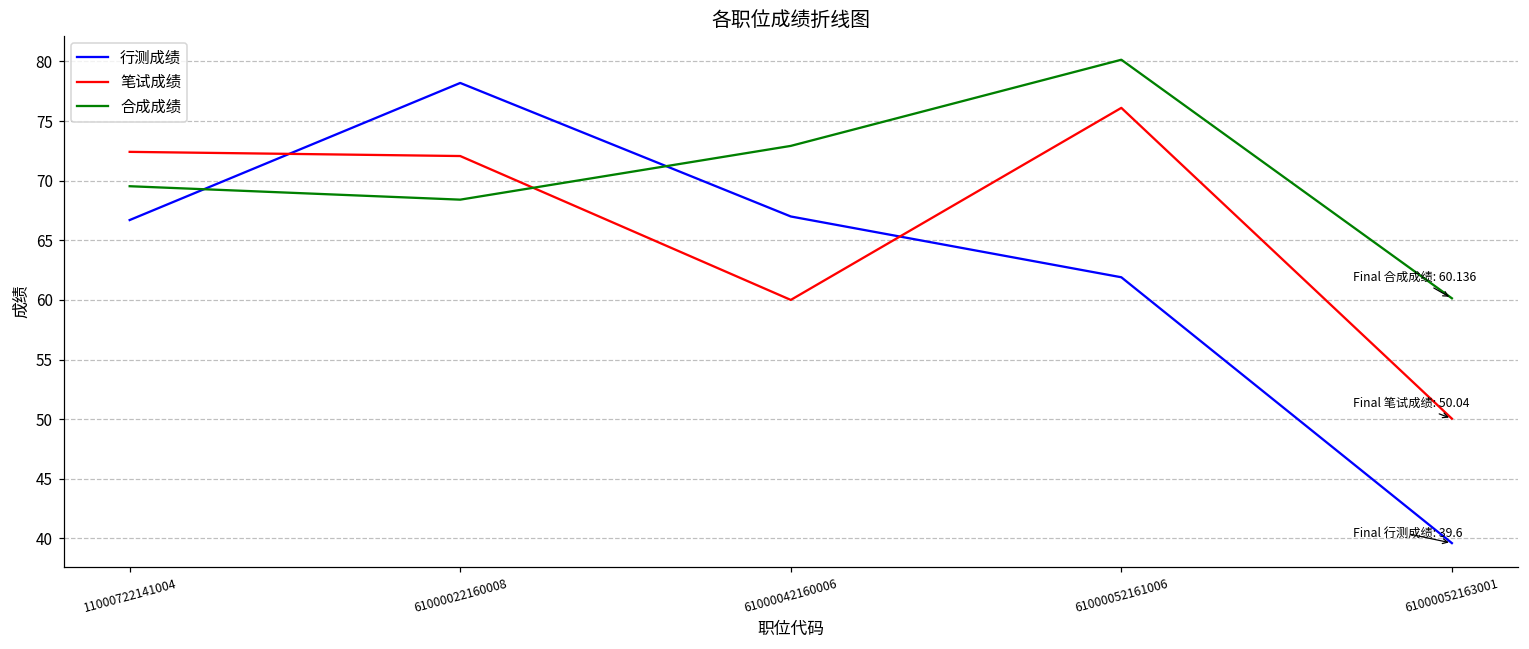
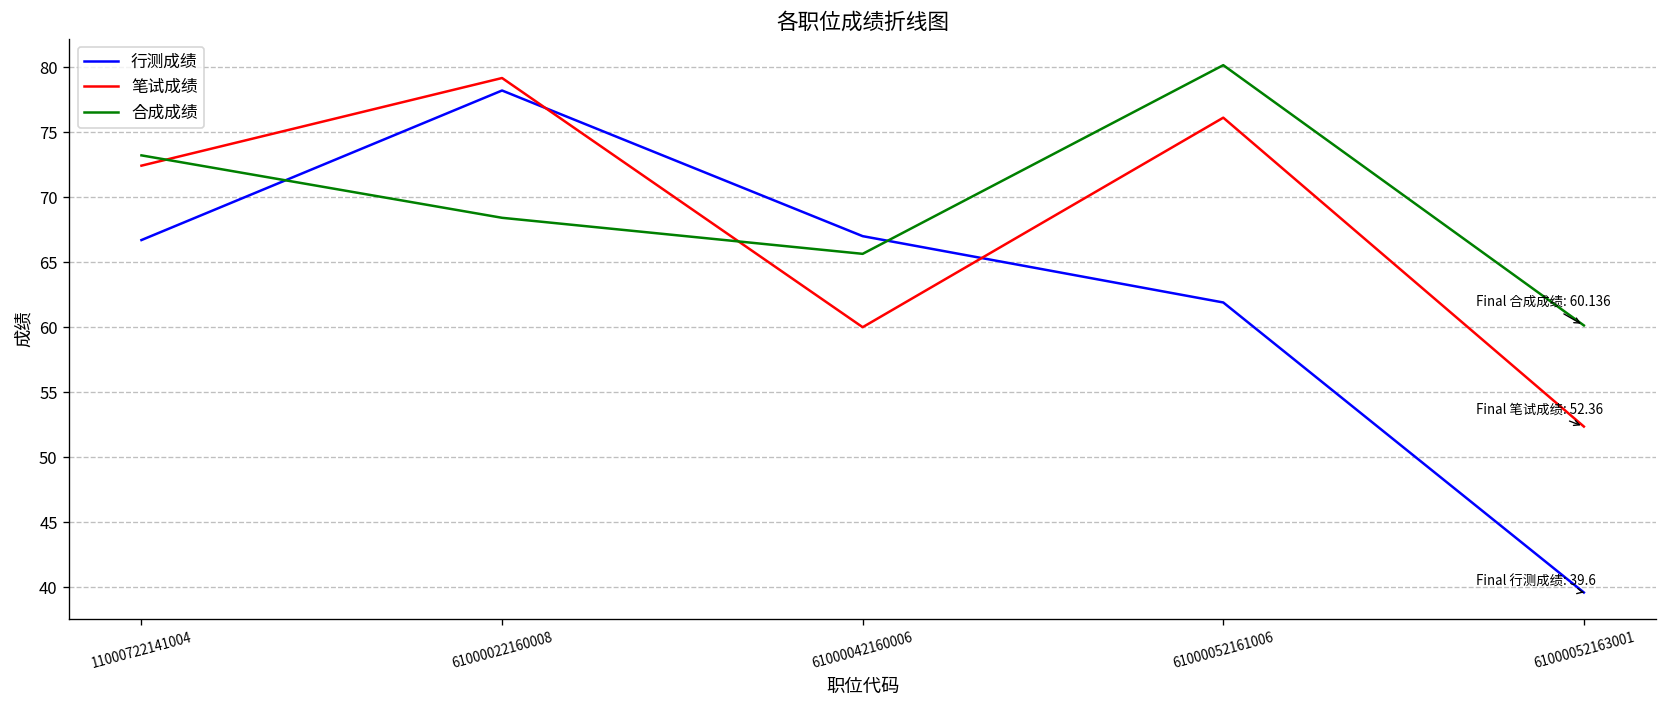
合成成绩, 11000722141004: 69.5 -> 73.2
笔试成绩, 61000022160008: 72.1 -> 79.2
合成成绩, 61000042160006: 72.9 -> 65.6
笔试成绩, 61000052163001: 50.04 -> 52.36
